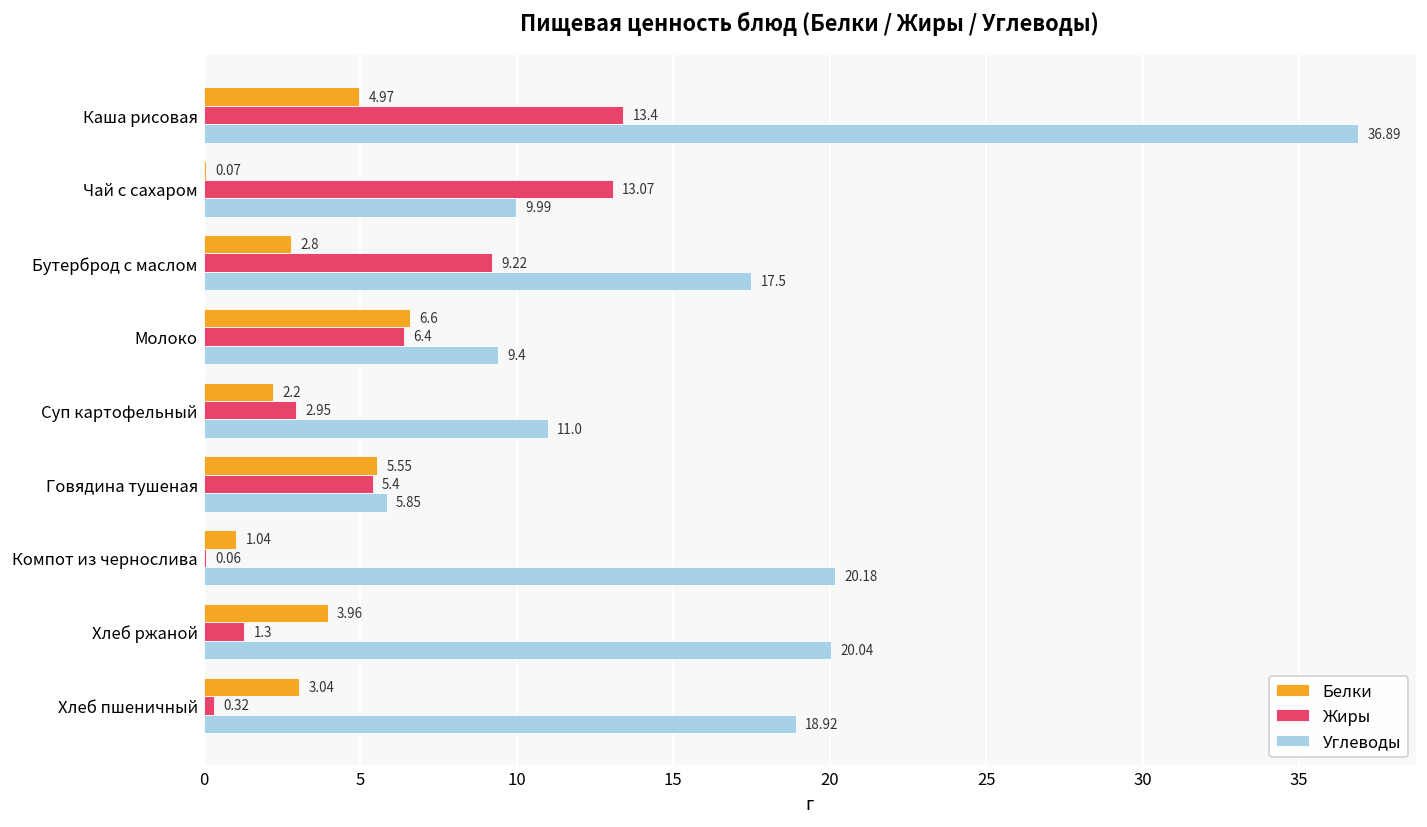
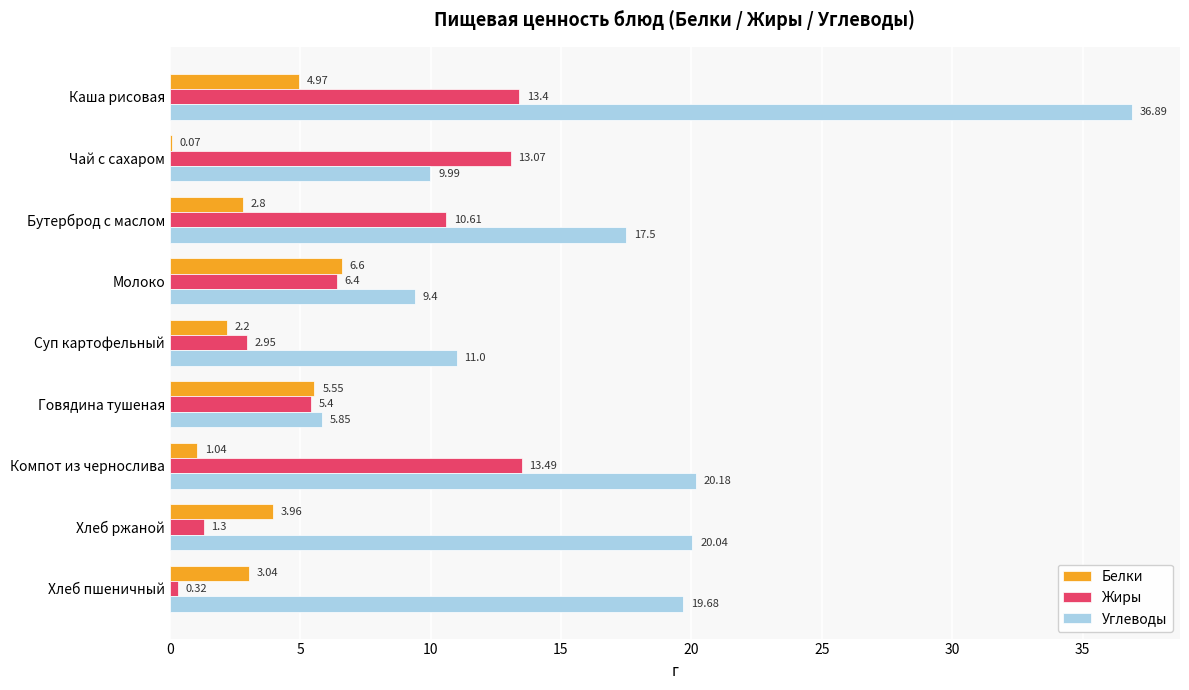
Жиры, Бутерброд с маслом: 9.22 -> 10.61
Жиры, Компот из чернослива: 0.06 -> 13.49
Углеводы, Хлеб пшеничный: 18.92 -> 19.68
